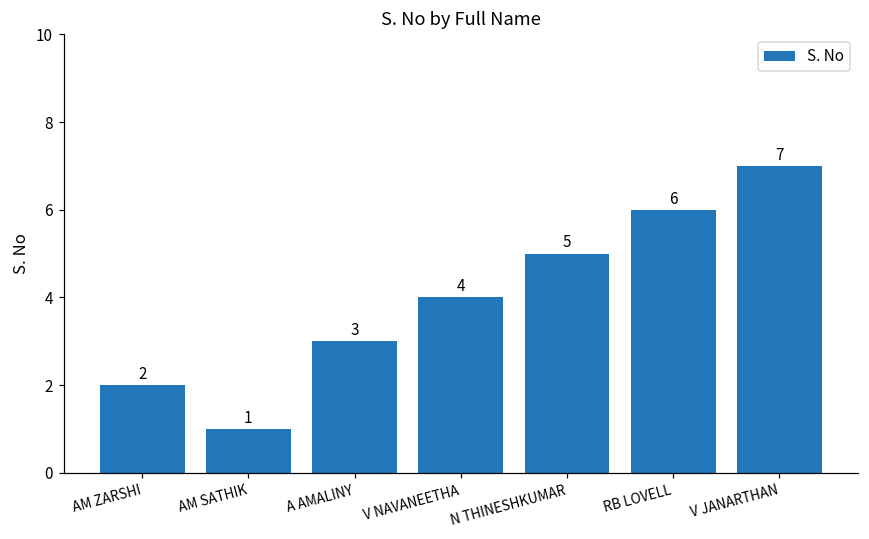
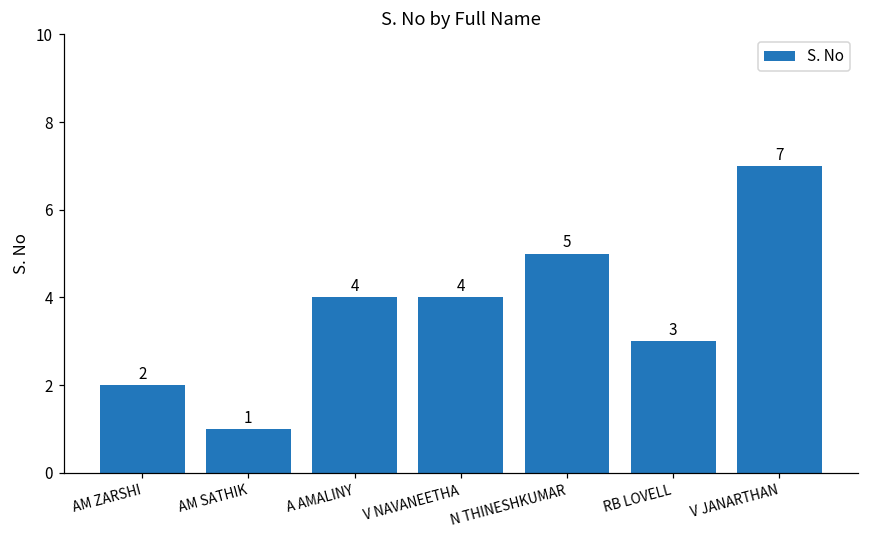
A AMALINY: 3 -> 4
RB LOVELL: 6 -> 3
